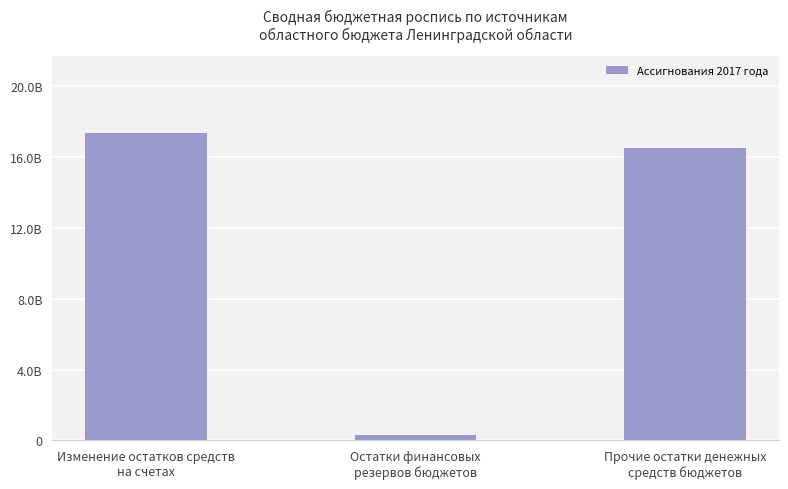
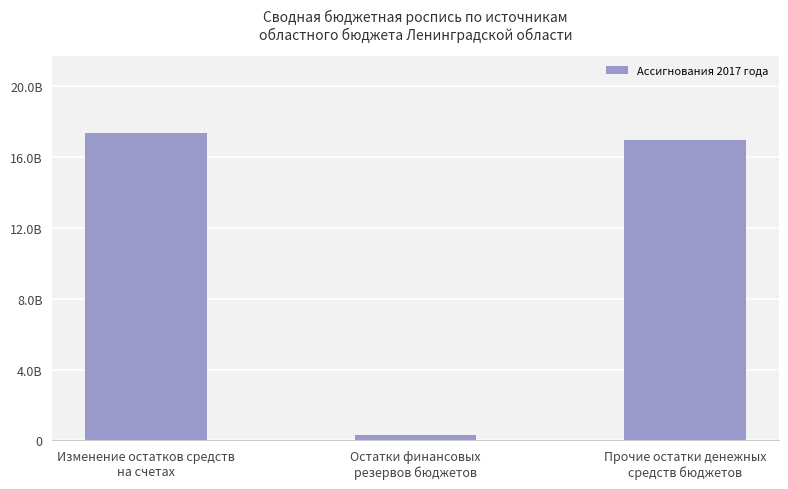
Прочие остатки денежных средств бюджетов: 16500000000 -> 16900000000
